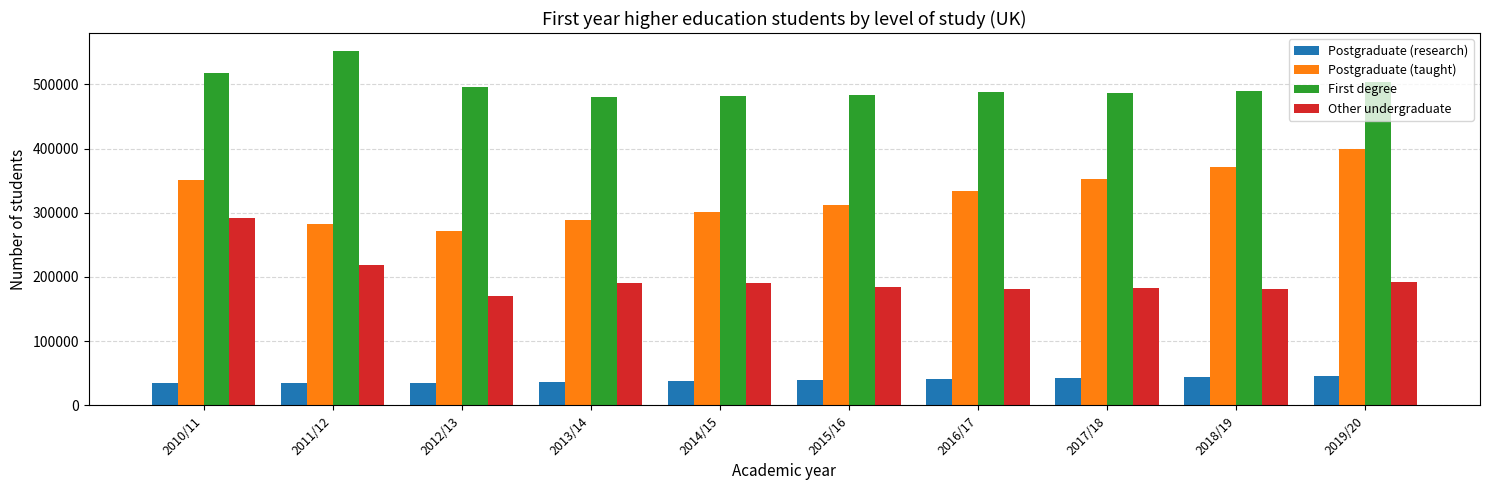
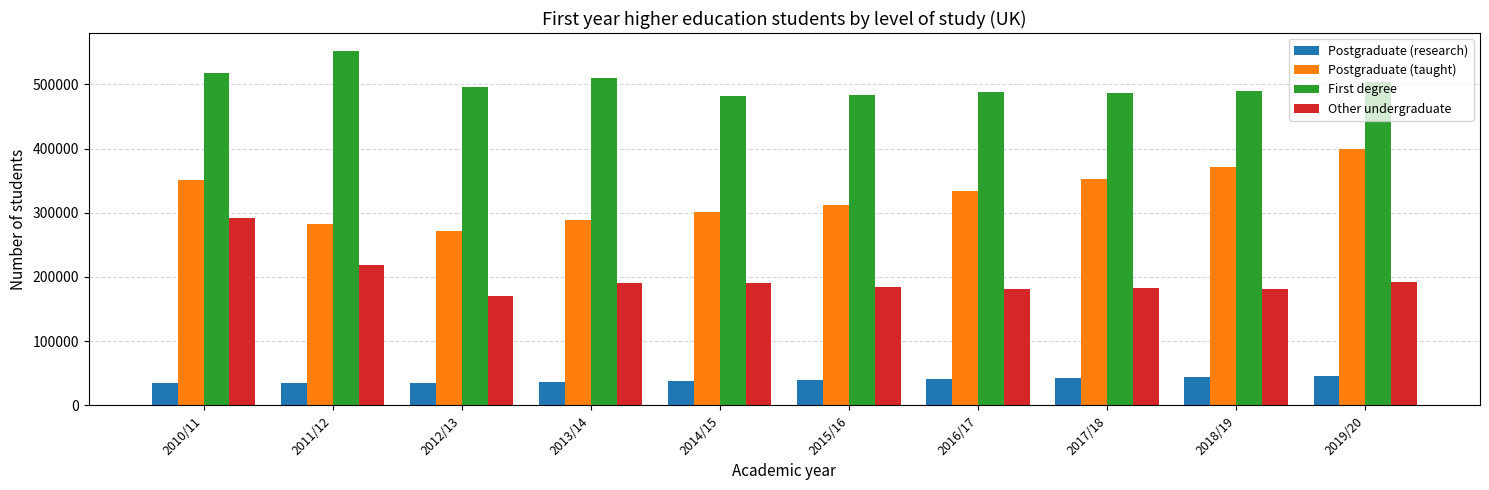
First degree, 2013/14: 480000 -> 510000
